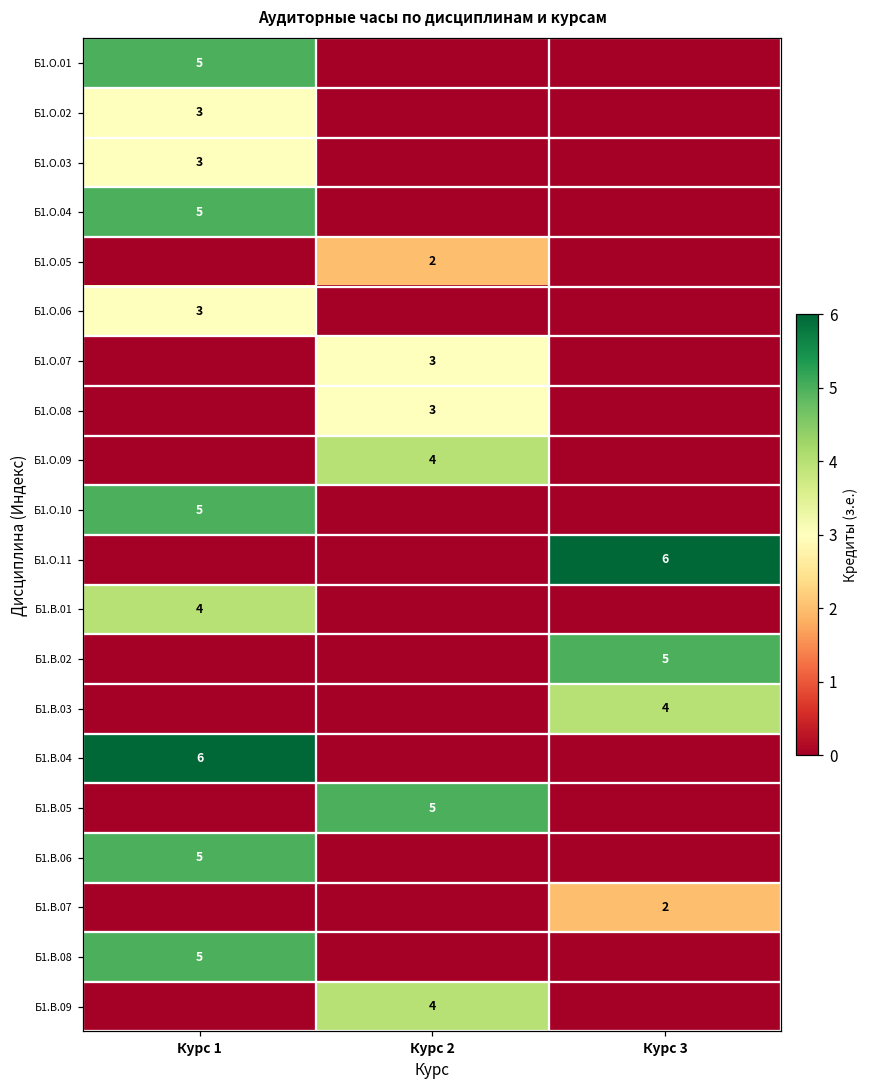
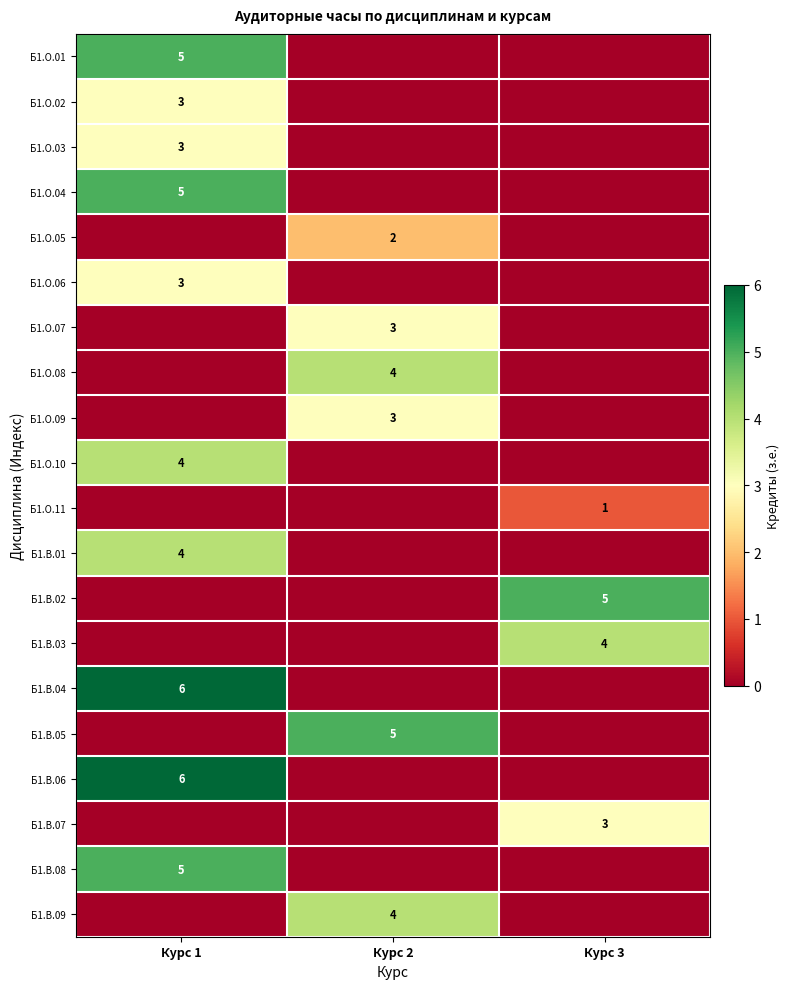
Б1.О.08, Курс 2: 3 -> 4
Б1.О.09, Курс 2: 4 -> 3
Б1.О.10, Курс 1: 5 -> 4
Б1.О.11, Курс 3: 6 -> 1
Б1.В.06, Курс 1: 5 -> 6
Б1.В.07, Курс 3: 2 -> 3
